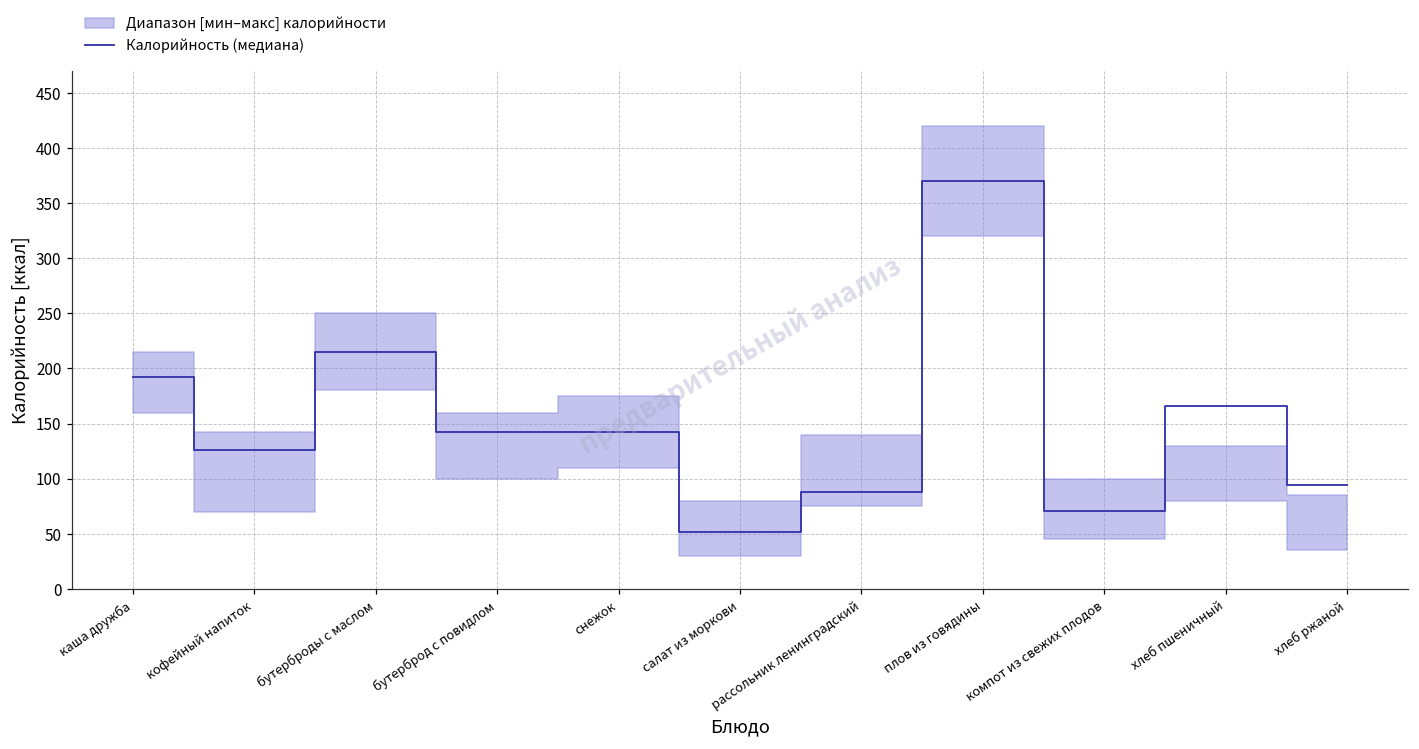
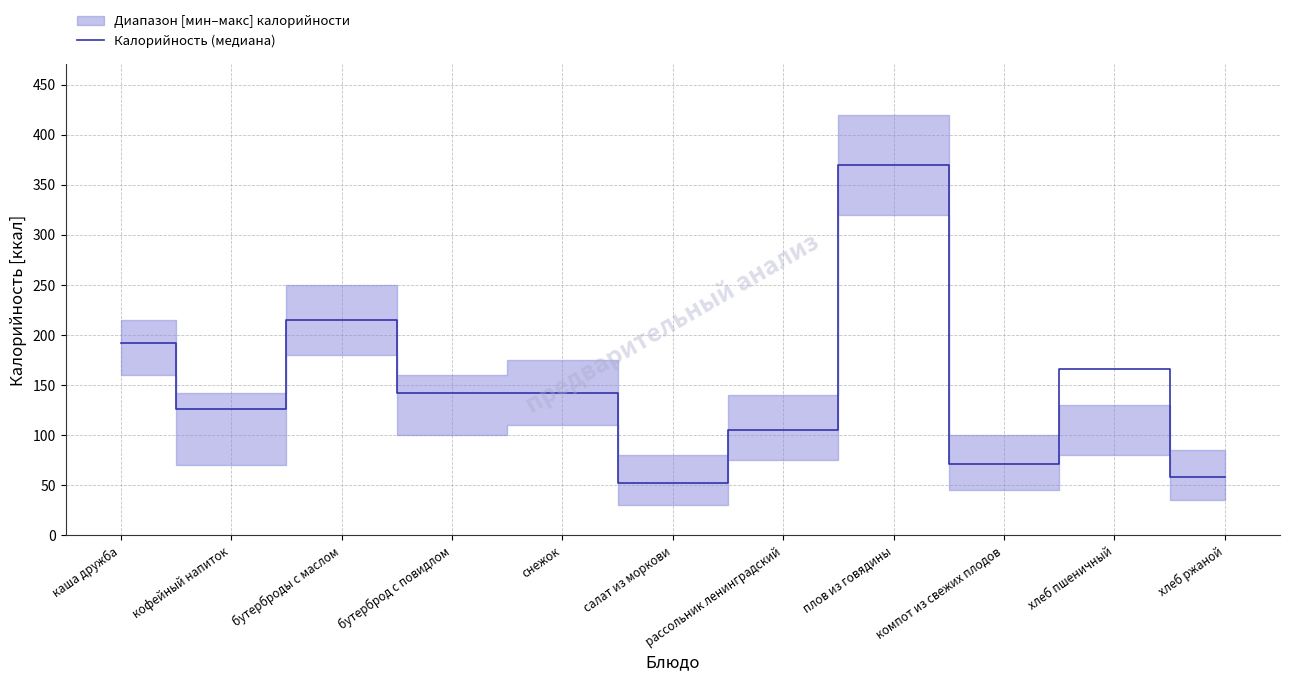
Калорийность (медиана), рассольник ленинградский: 88 -> 105
Калорийность (медиана), хлеб ржаной: 94 -> 58
